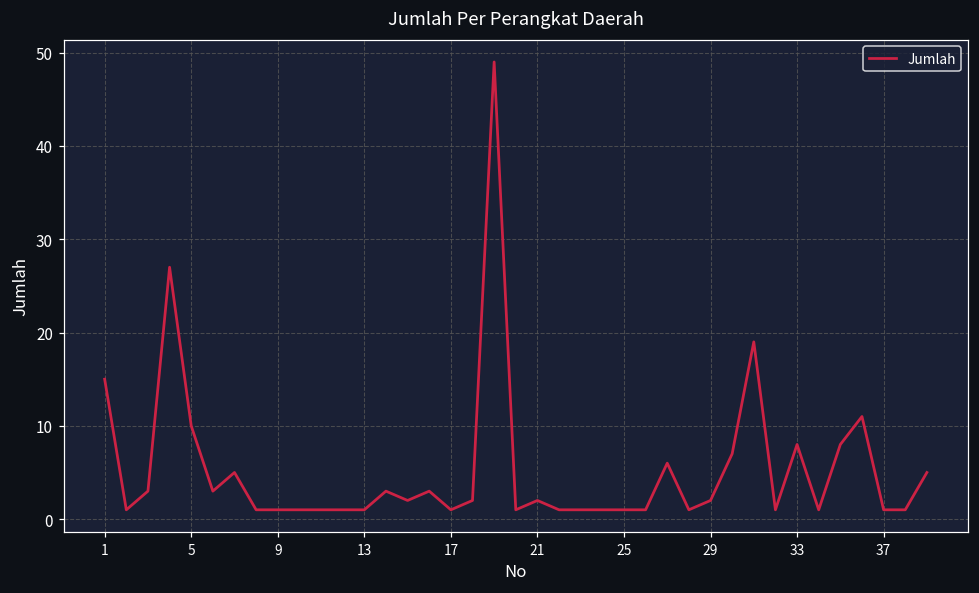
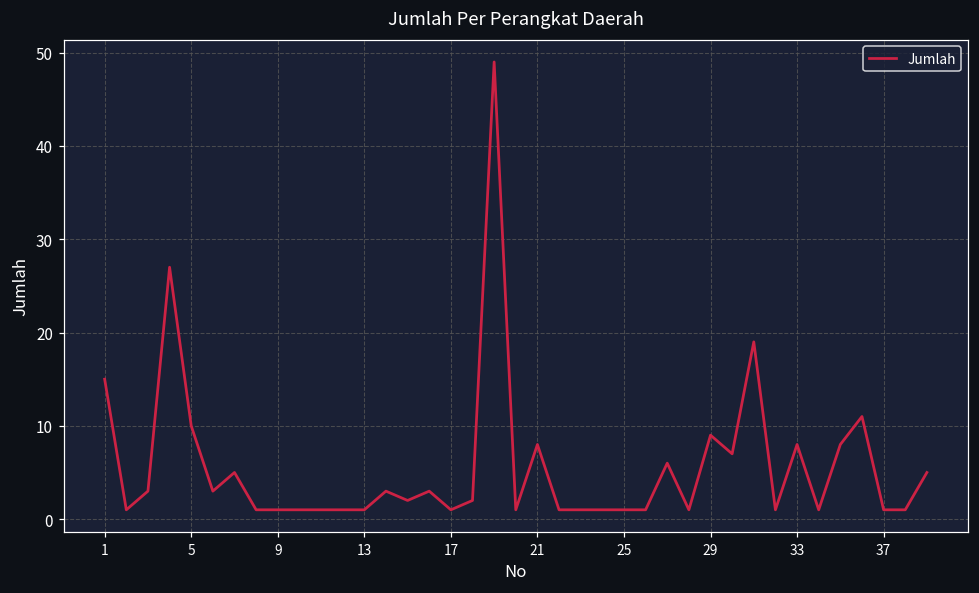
21: 2 -> 8
29: 2 -> 9
